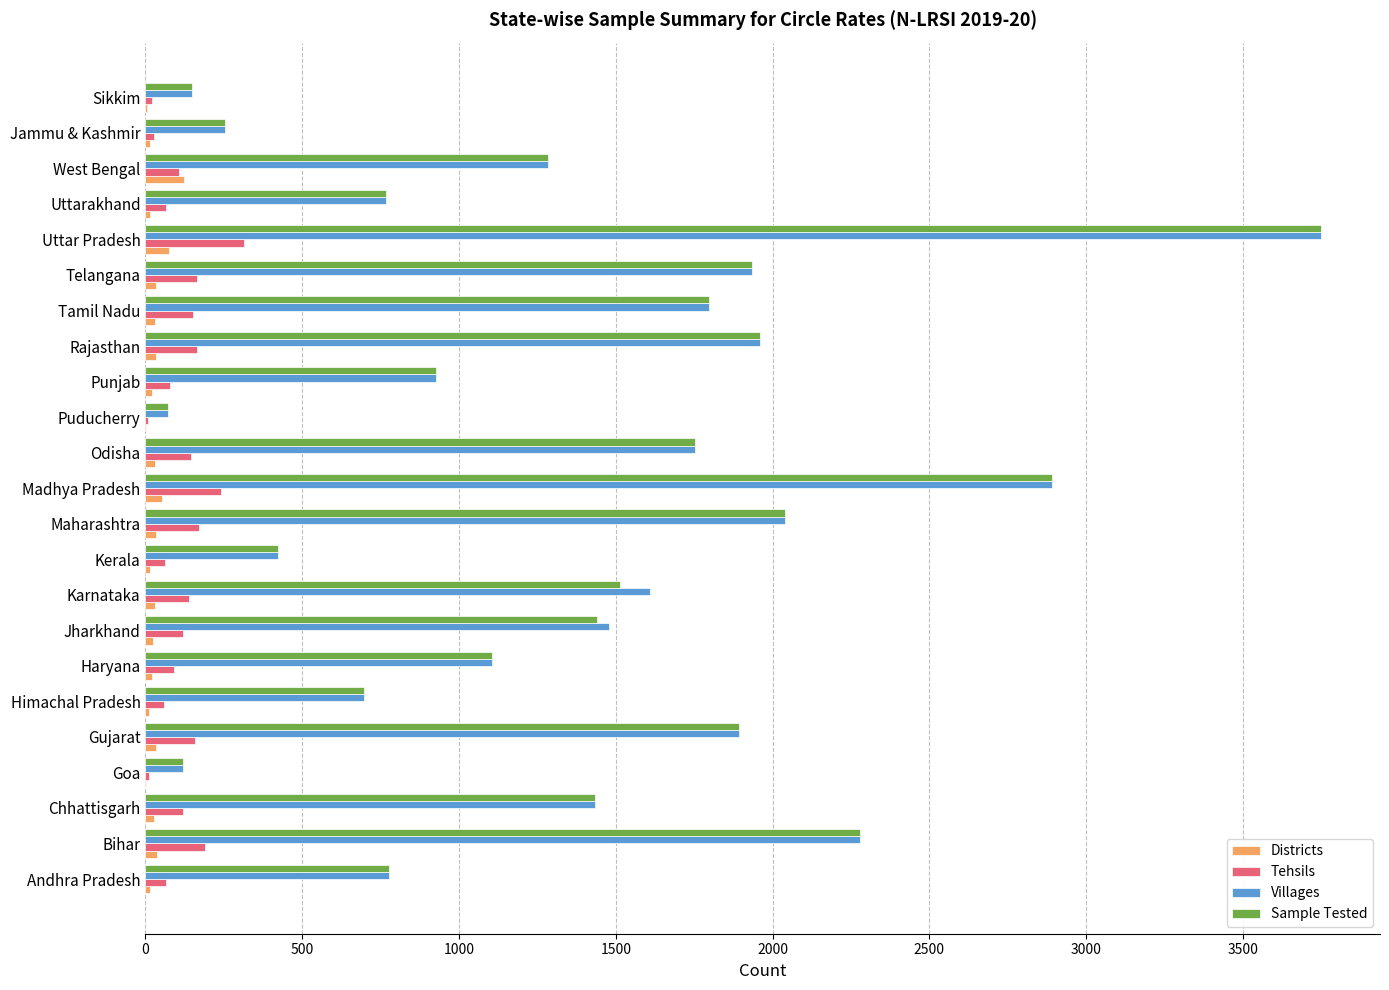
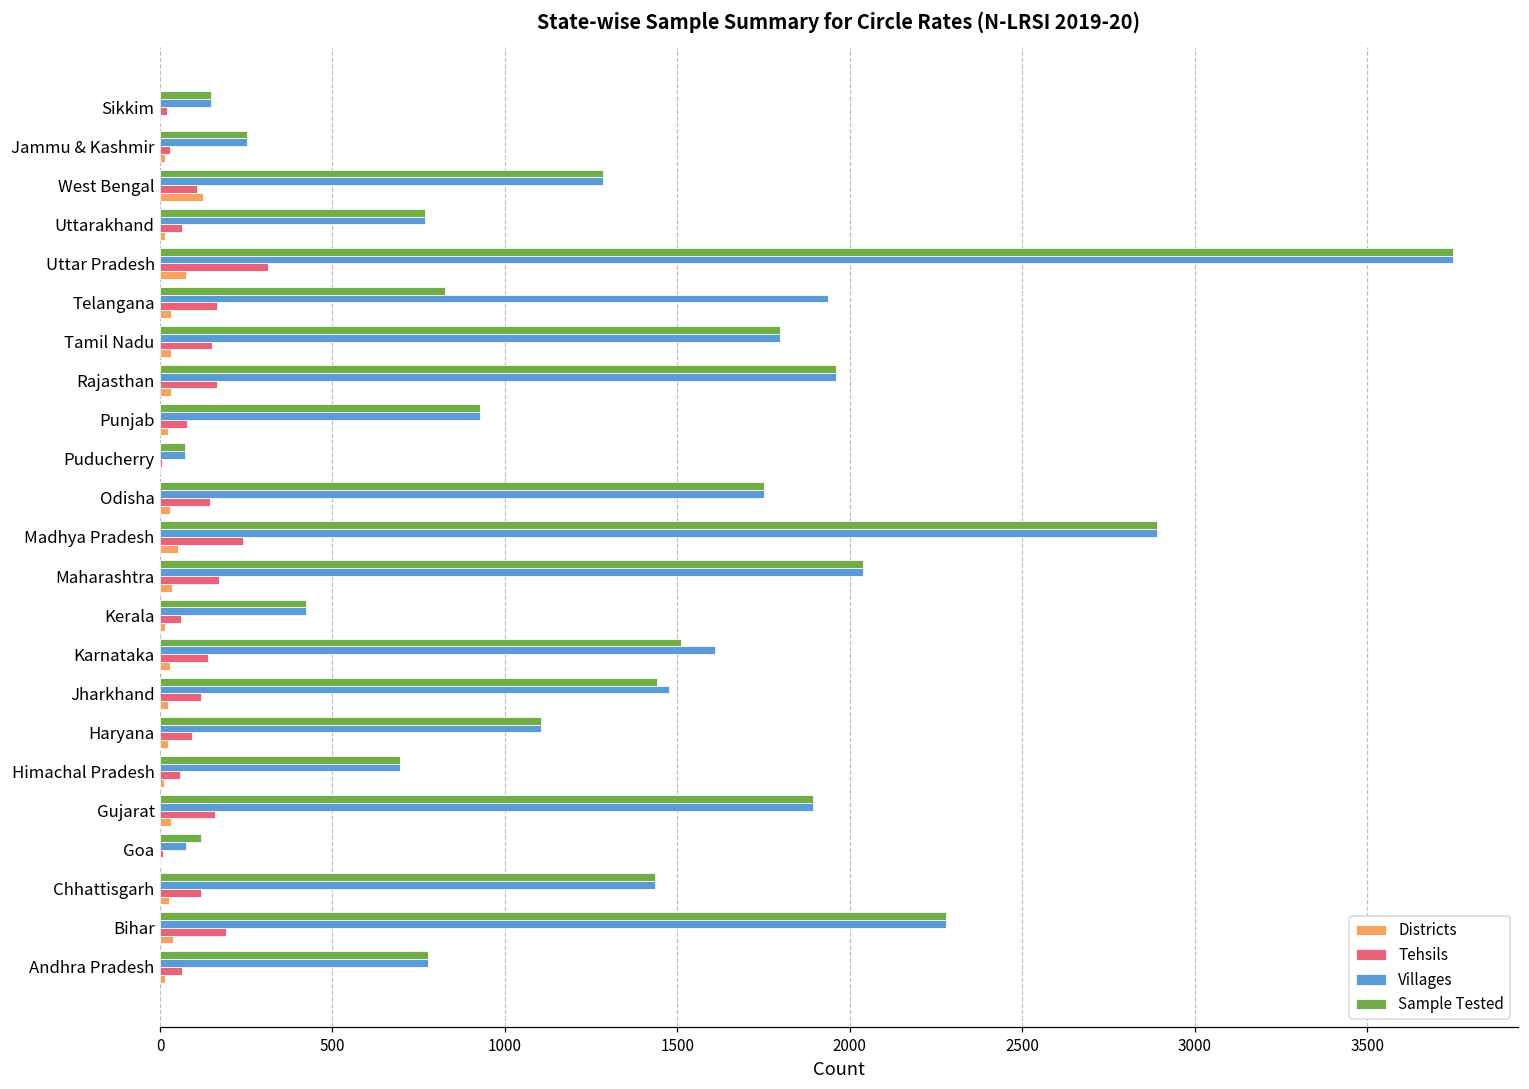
Sample Tested, Telangana: 1940 -> 830
Villages, Goa: 120 -> 80
